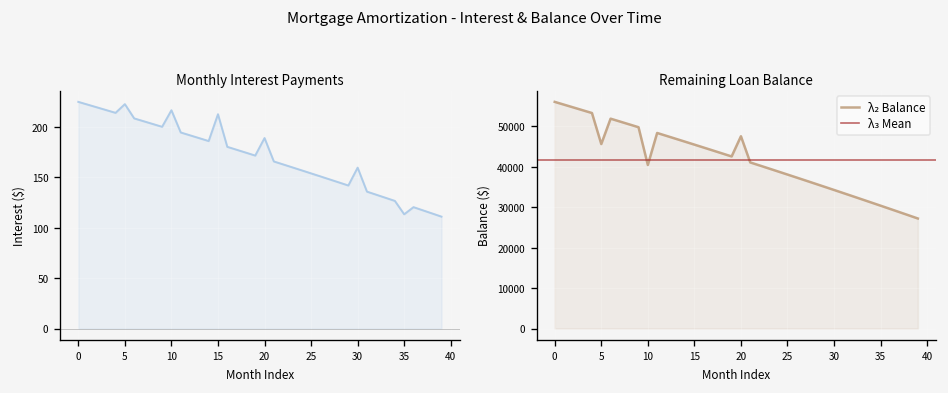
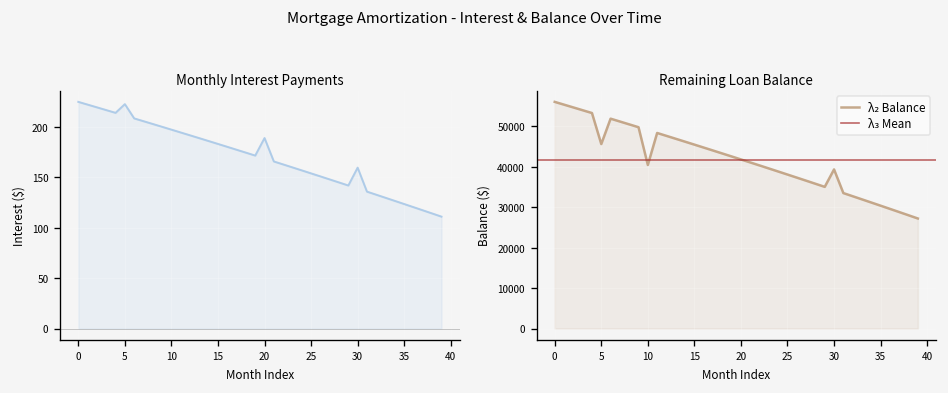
Monthly Interest Payments, 10: 220 -> 200
Monthly Interest Payments, 15: 210 -> 180
Monthly Interest Payments, 35: 110 -> 120
Remaining Loan Balance, 20: 48000 -> 42000
Remaining Loan Balance, 30: 34000 -> 39000
